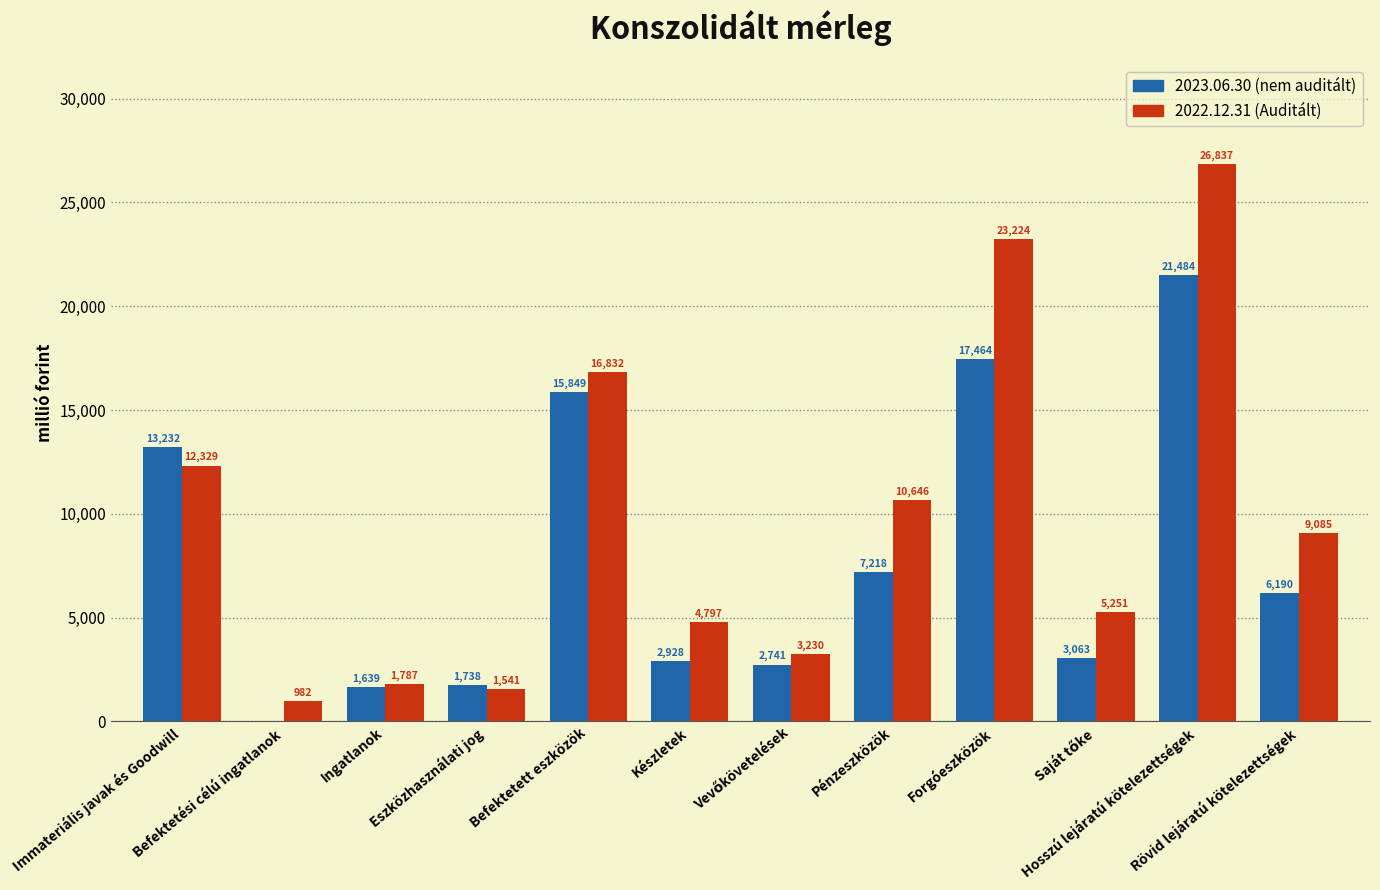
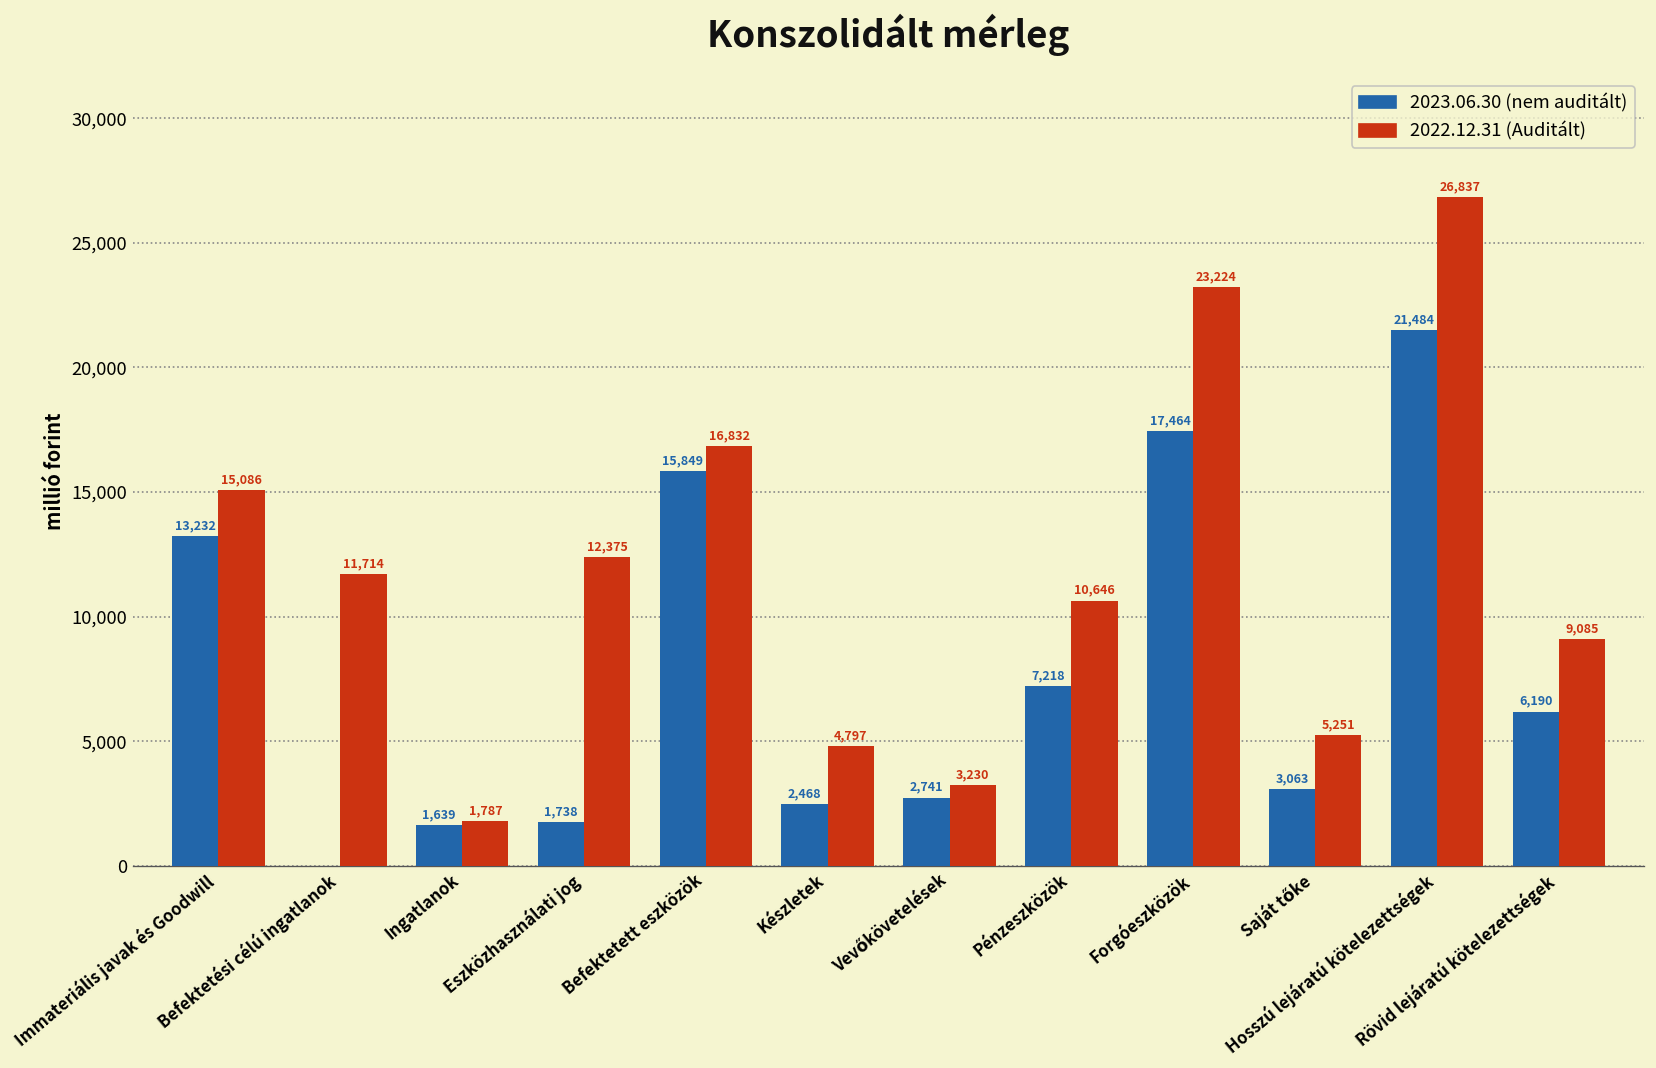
2022.12.31 (Auditált), Immateriális javak és Goodwill: 12,329 -> 15,086
2022.12.31 (Auditált), Befektetési célú ingatlanok: 982 -> 11,714
2022.12.31 (Auditált), Eszközhasználati jog: 1,541 -> 12,375
2023.06.30 (nem auditált), Készletek: 2,928 -> 2,468
